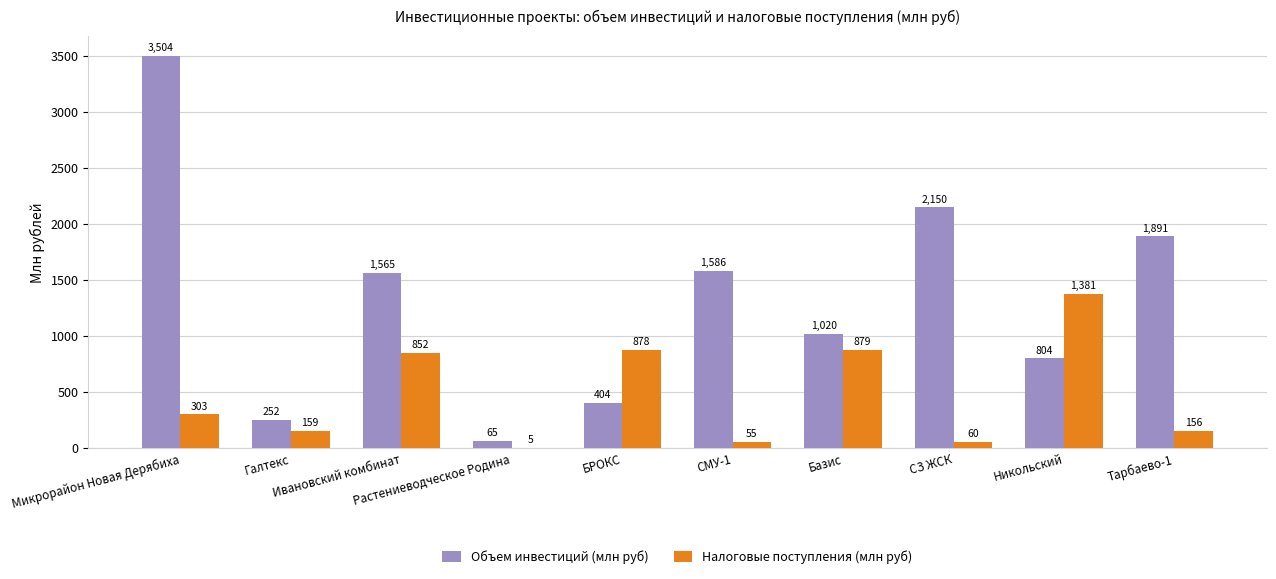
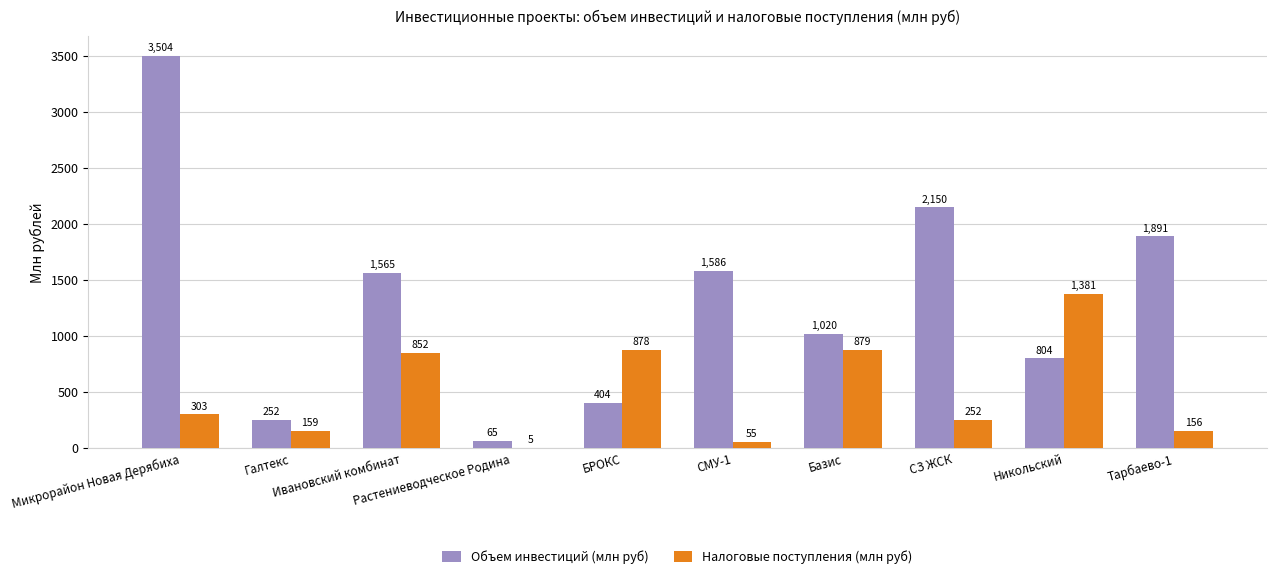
Налоговые поступления (млн руб), СЗ ЖСК: 60 -> 252
